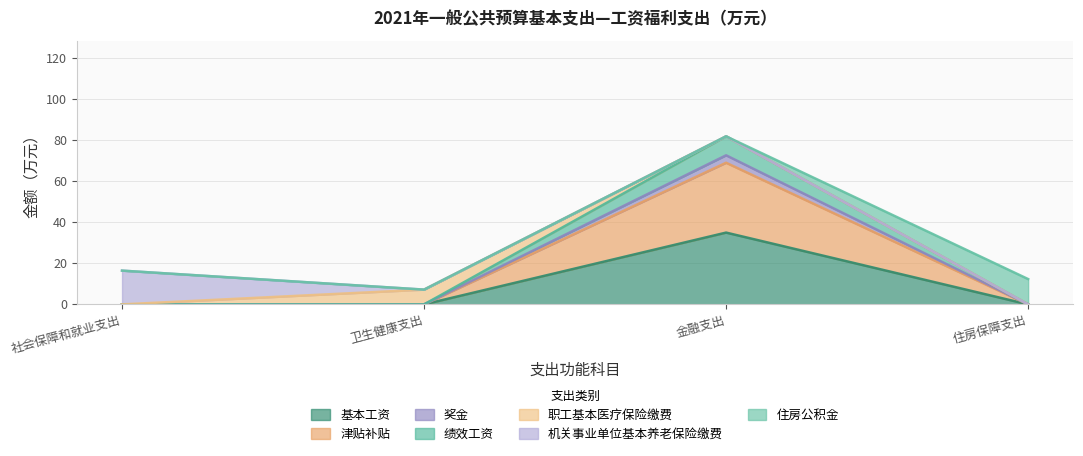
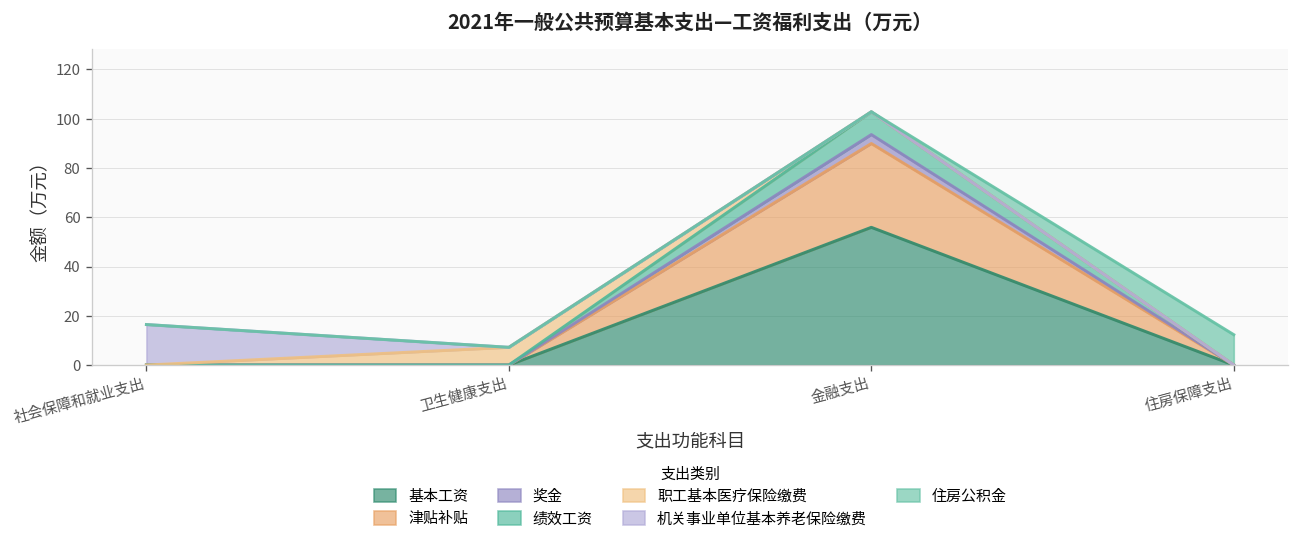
基本工资, 金融支出: 35 -> 56
